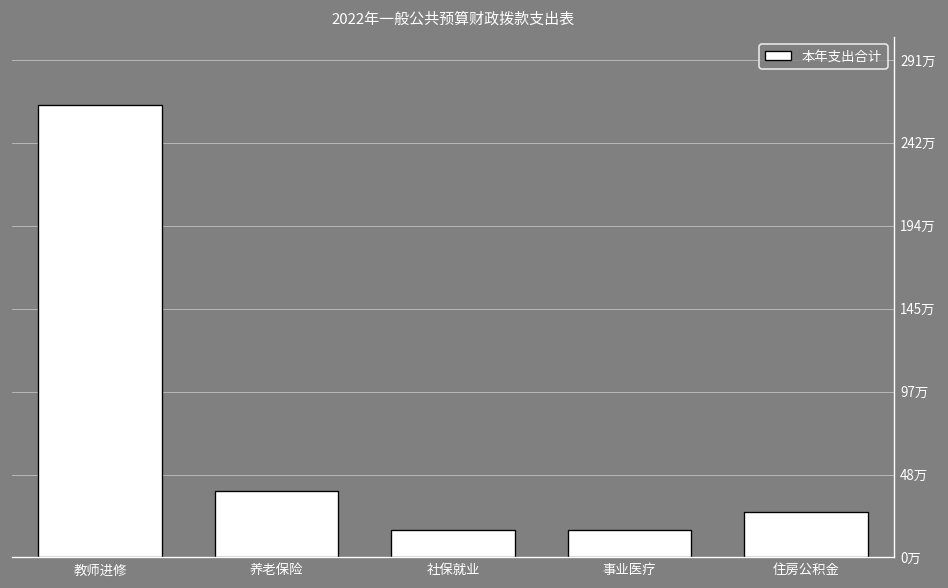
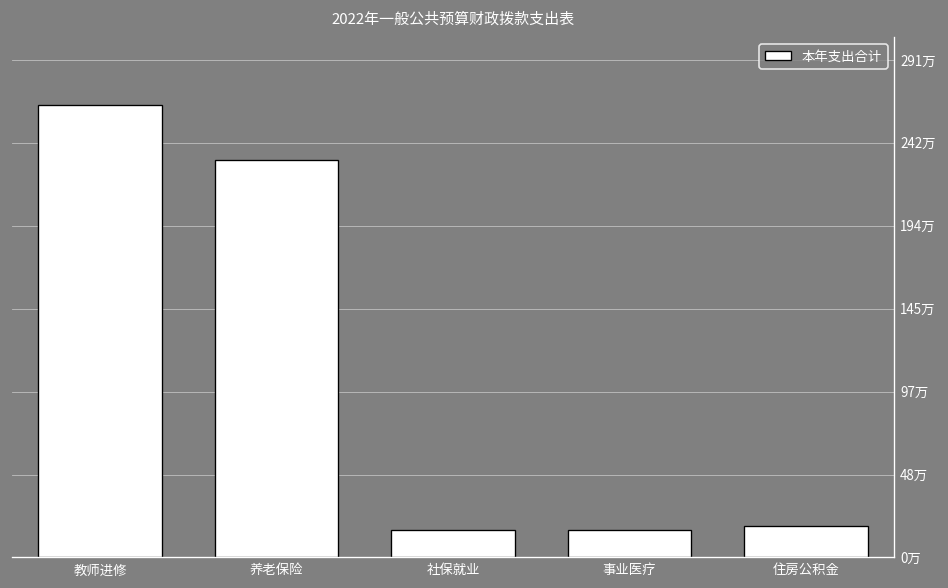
养老保险: 39万 -> 232万
住房公积金: 27万 -> 19万
